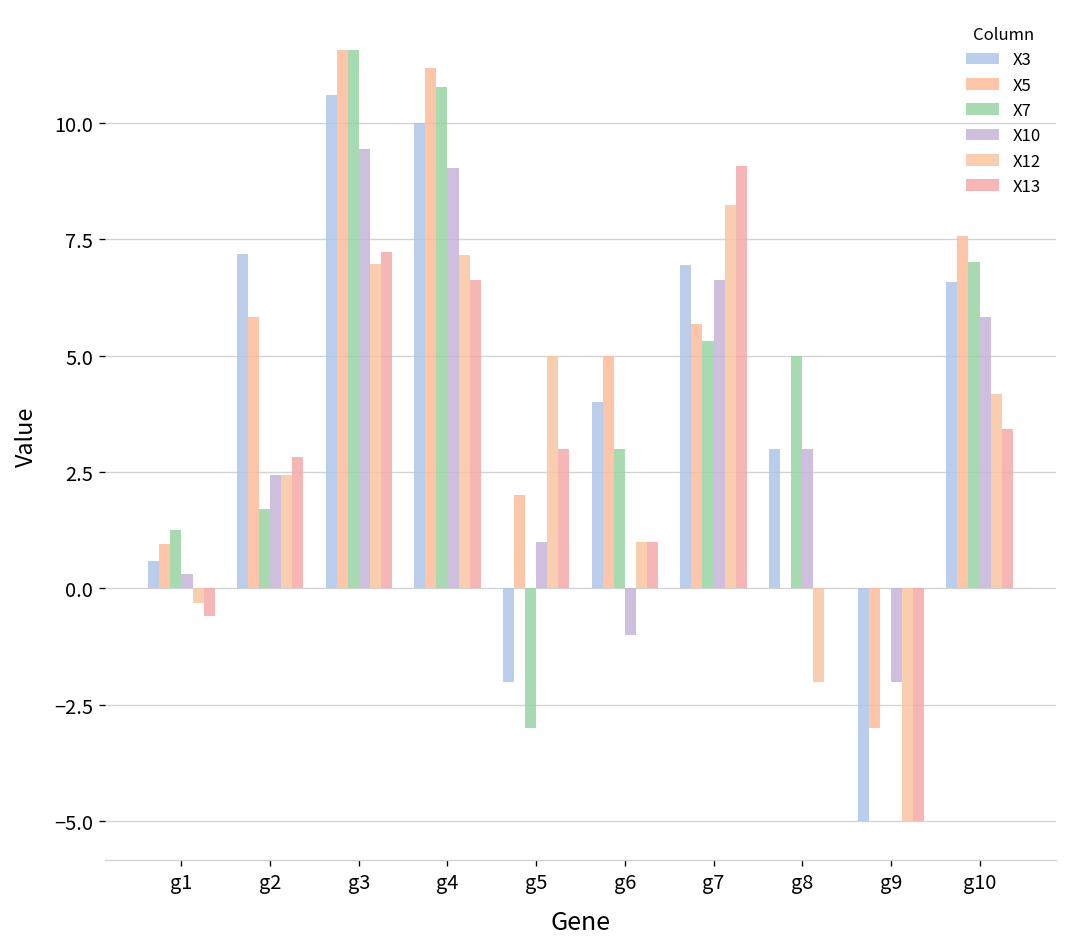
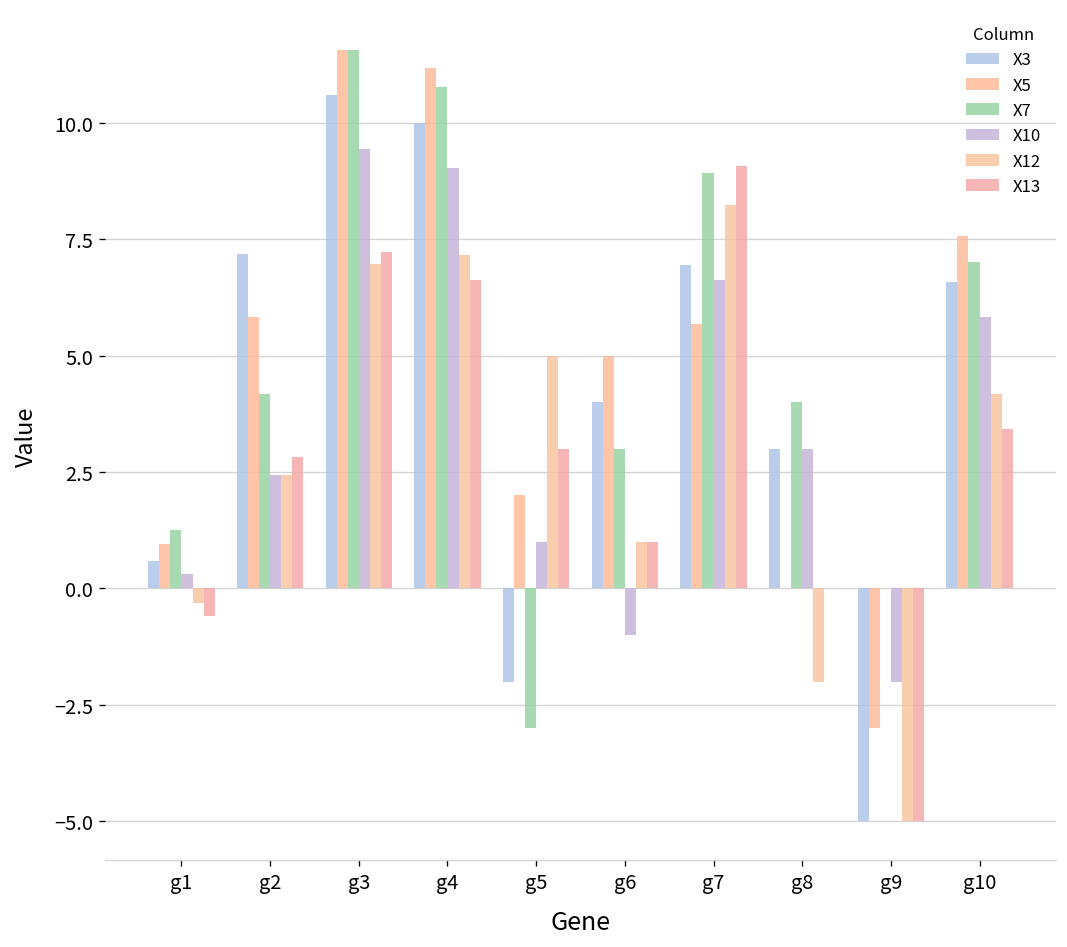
X7, g2: 1.7 -> 4.2
X7, g7: 5.3 -> 8.9
X7, g8: 5 -> 4
